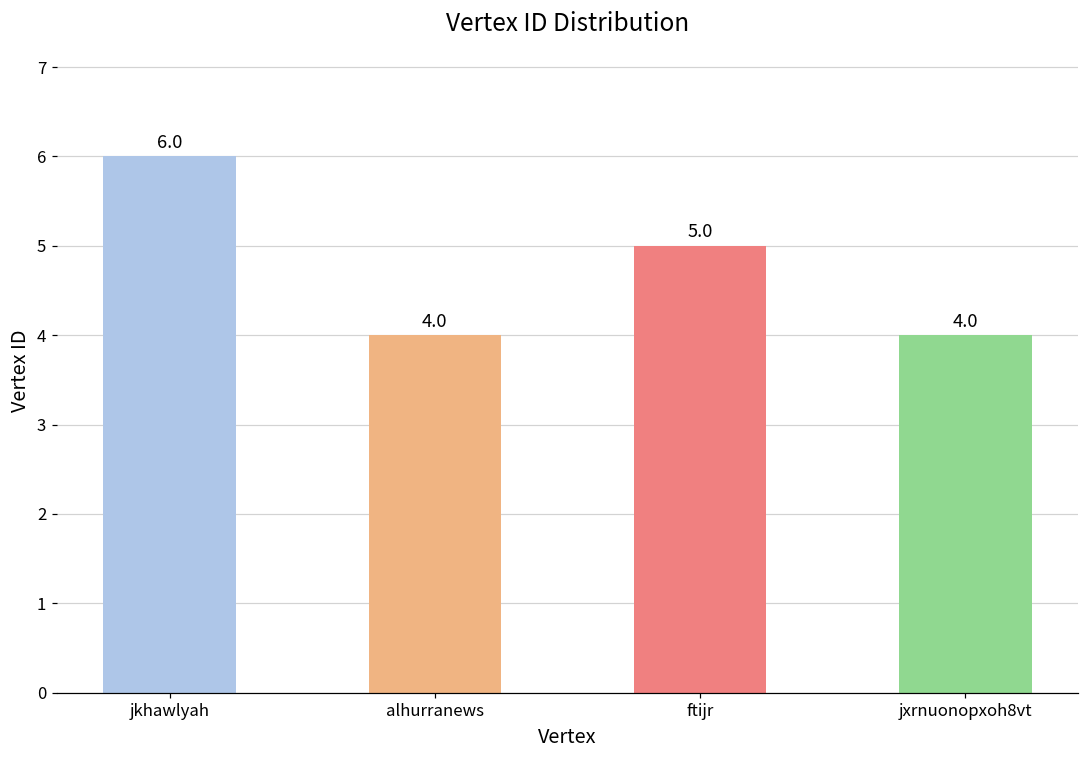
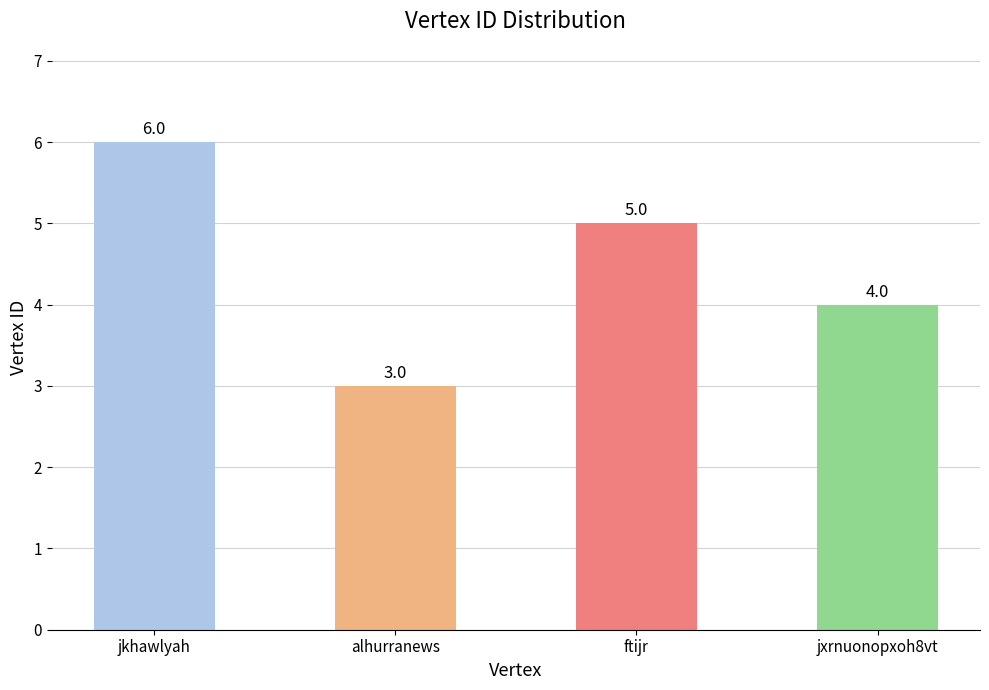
alhurranews: 4.0 -> 3.0
